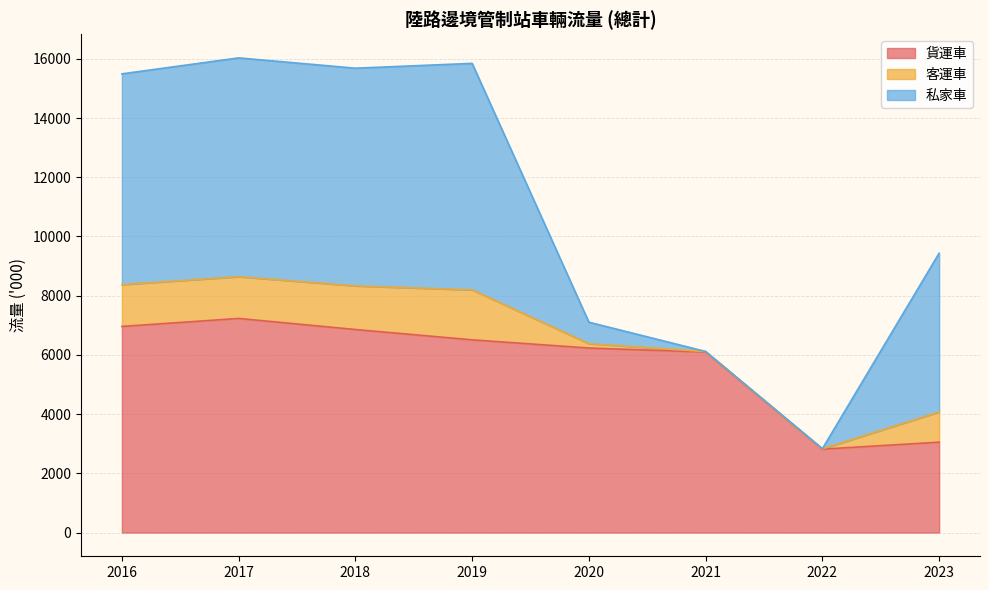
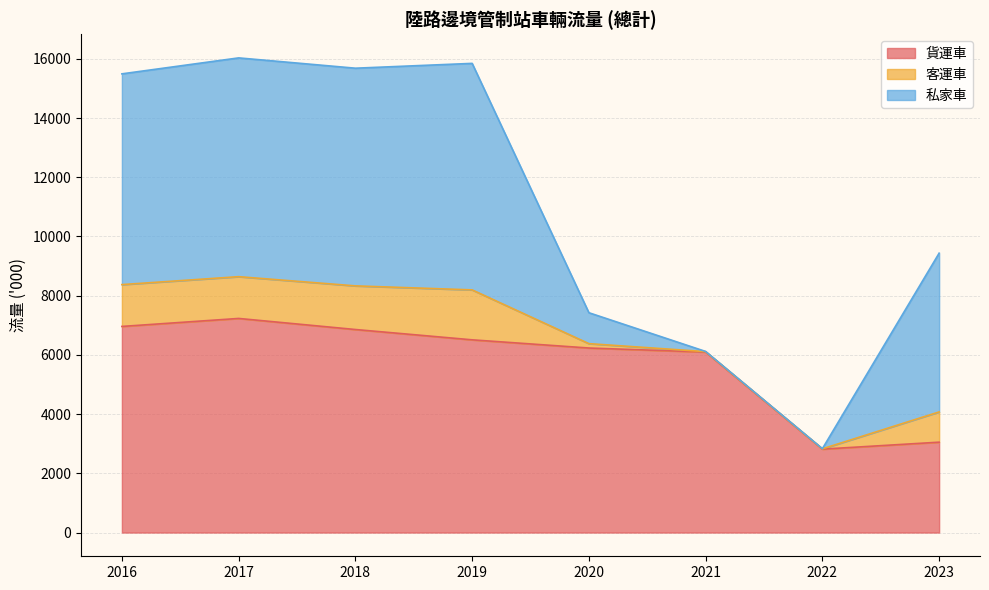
私家車, 2020: 700 -> 1000
